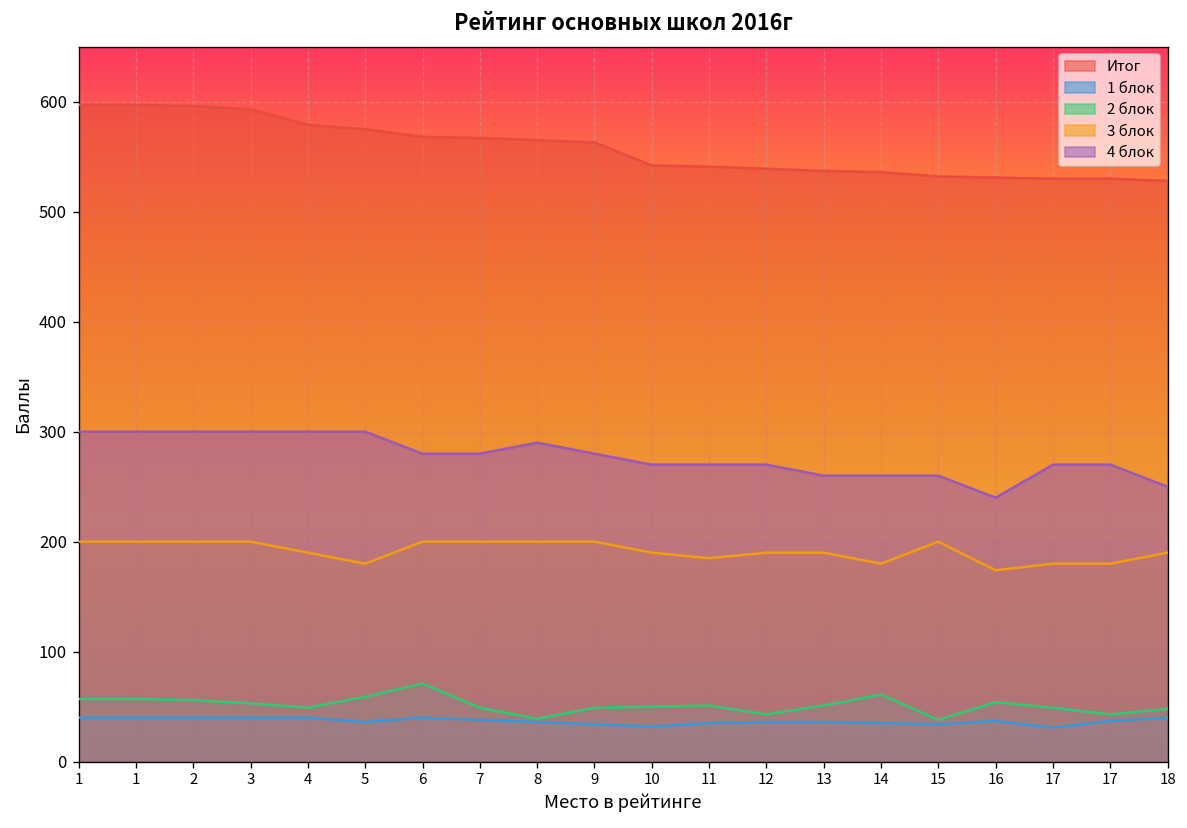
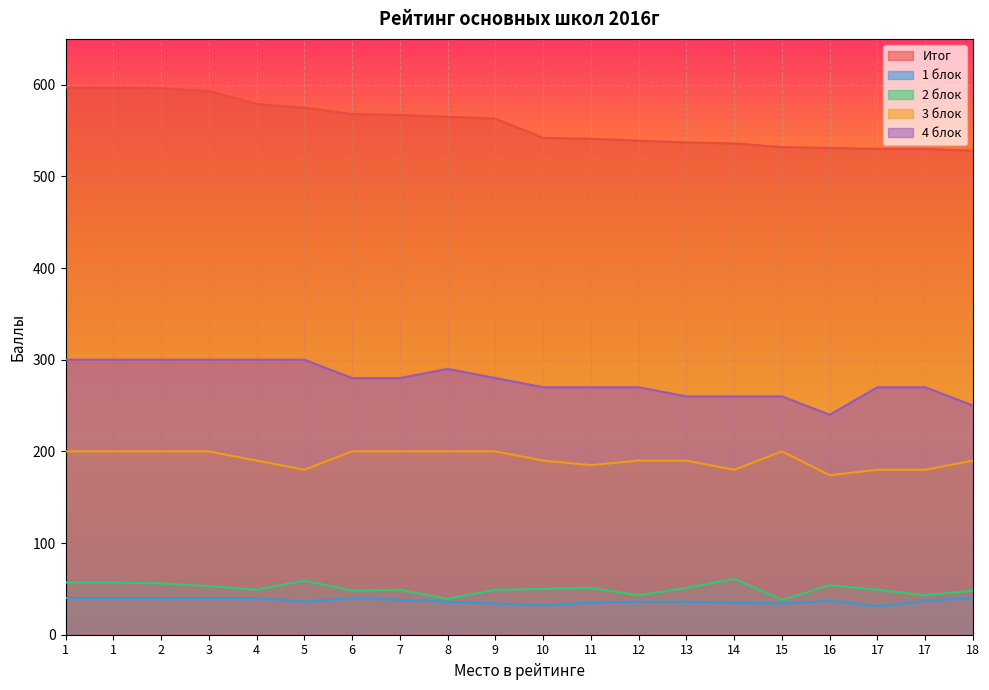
2 блок, 6: 70 -> 50
